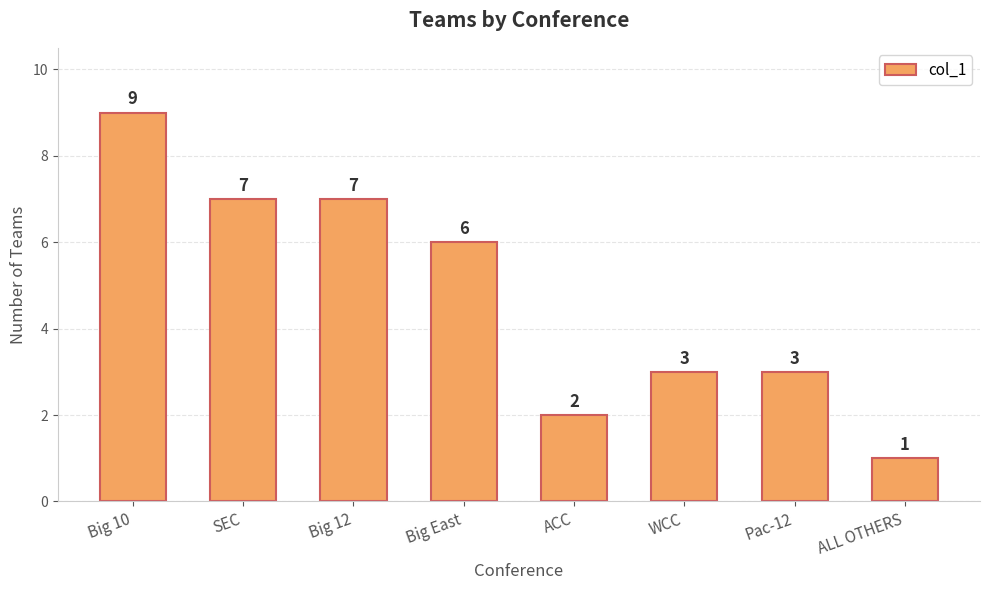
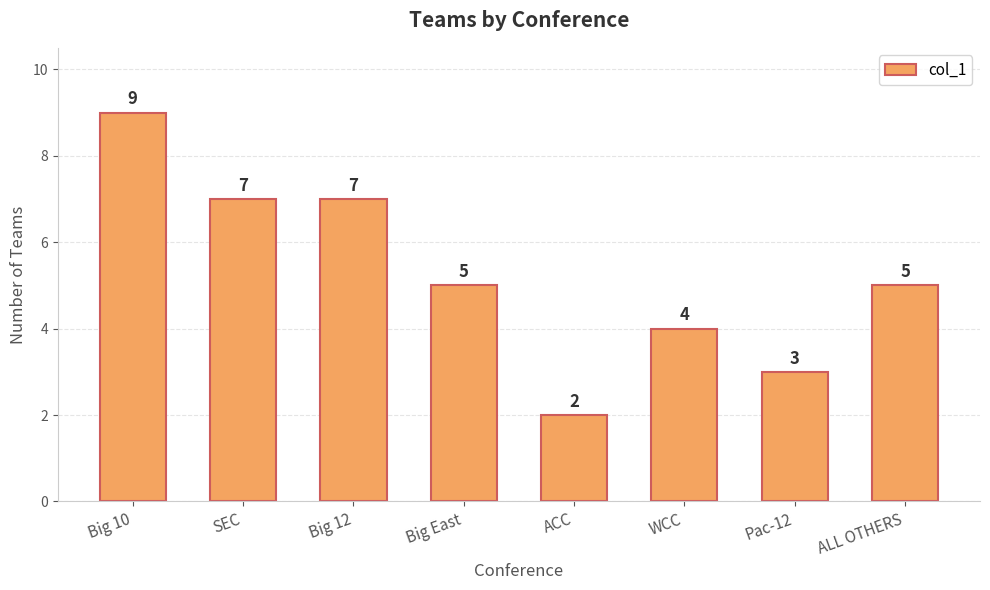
Big East: 6 -> 5
WCC: 3 -> 4
ALL OTHERS: 1 -> 5
